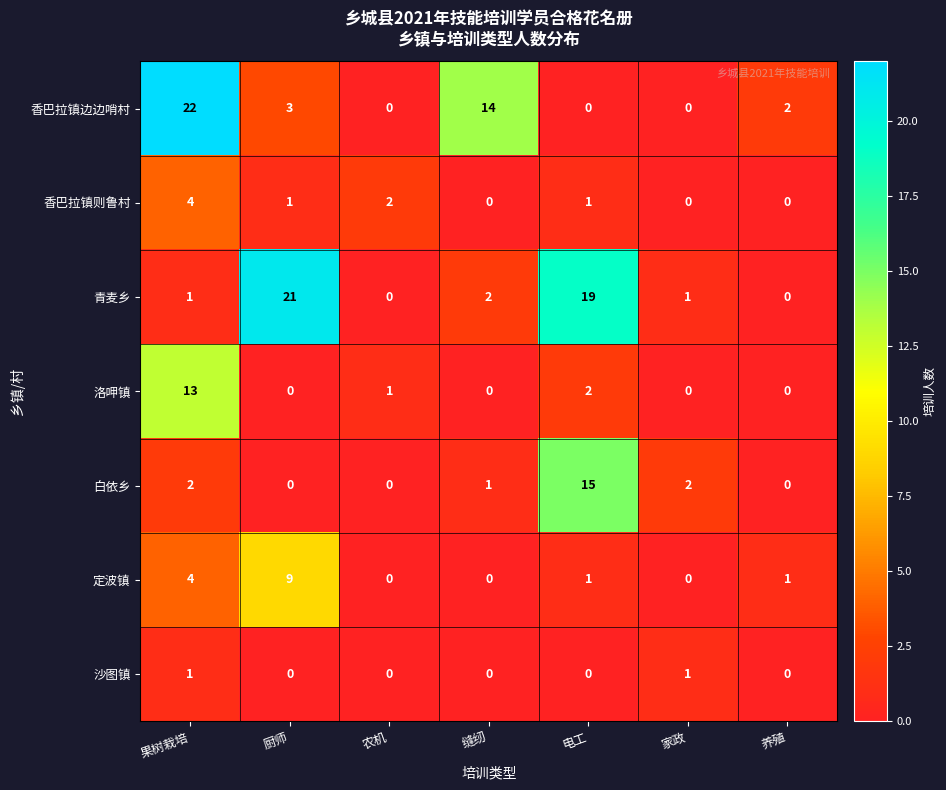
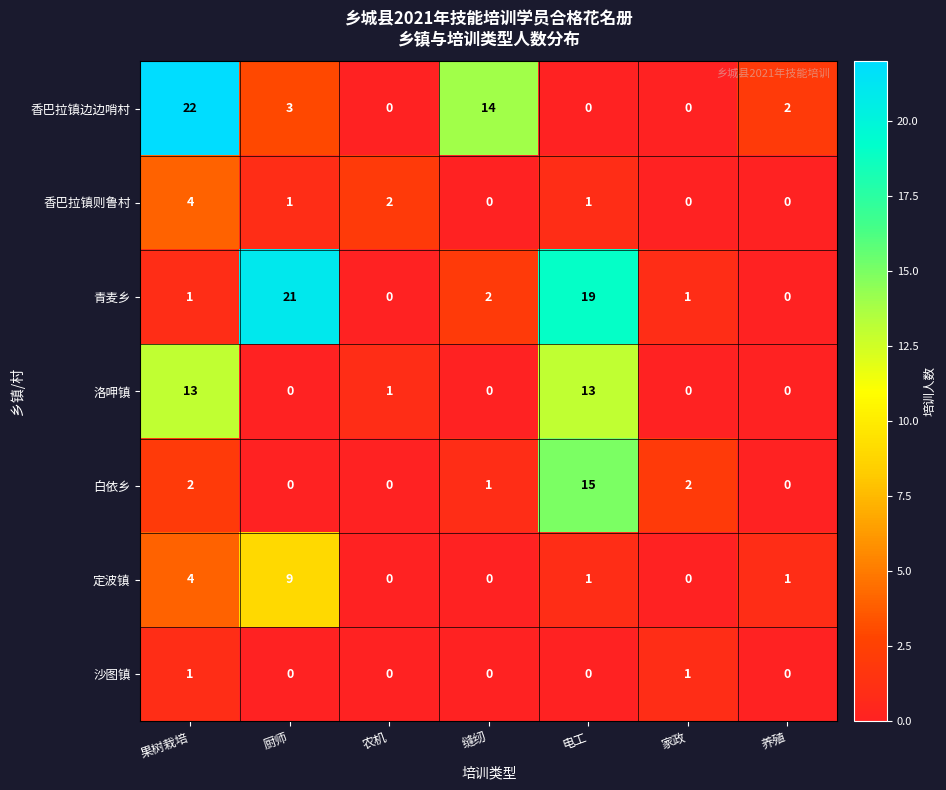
洛呷镇, 电工: 2 -> 13
